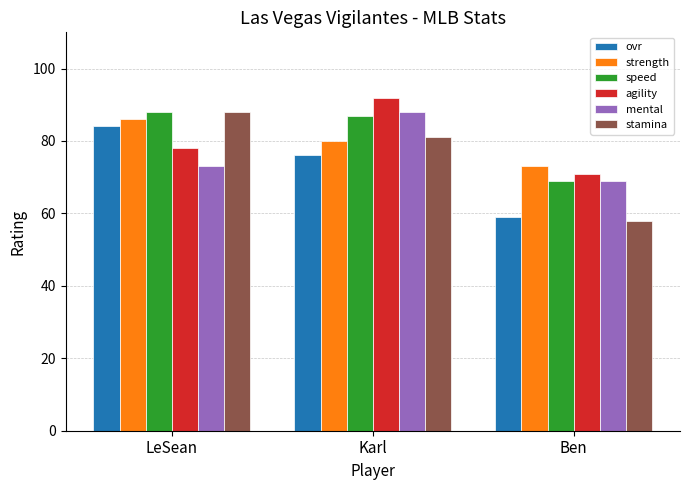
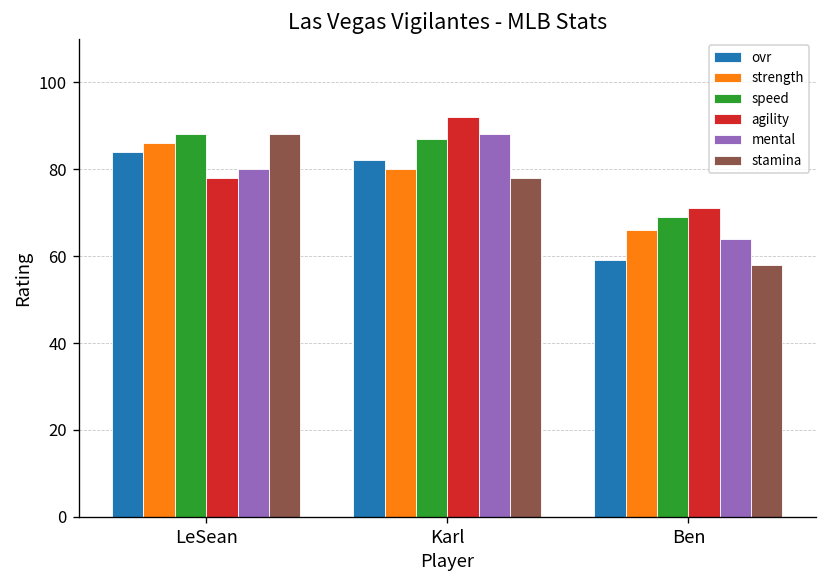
mental, LeSean: 73 -> 80
ovr, Karl: 76 -> 82
stamina, Karl: 81 -> 78
strength, Ben: 73 -> 66
mental, Ben: 69 -> 64
